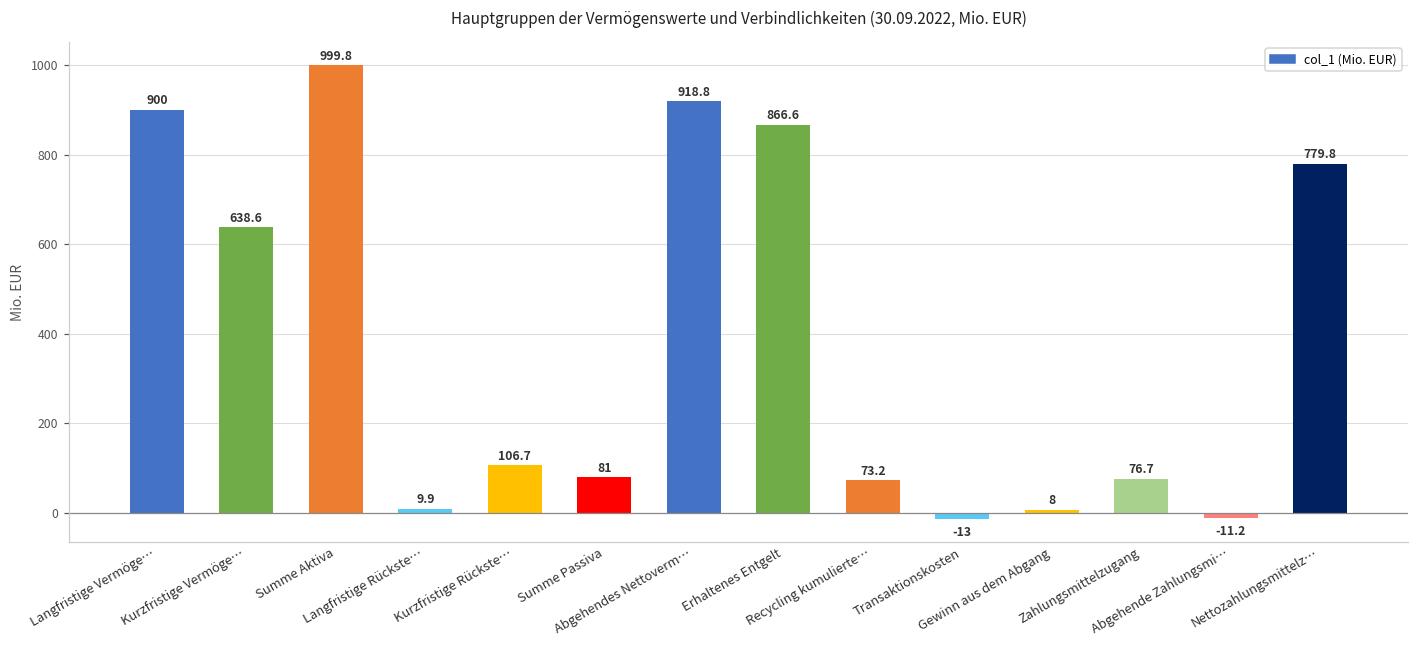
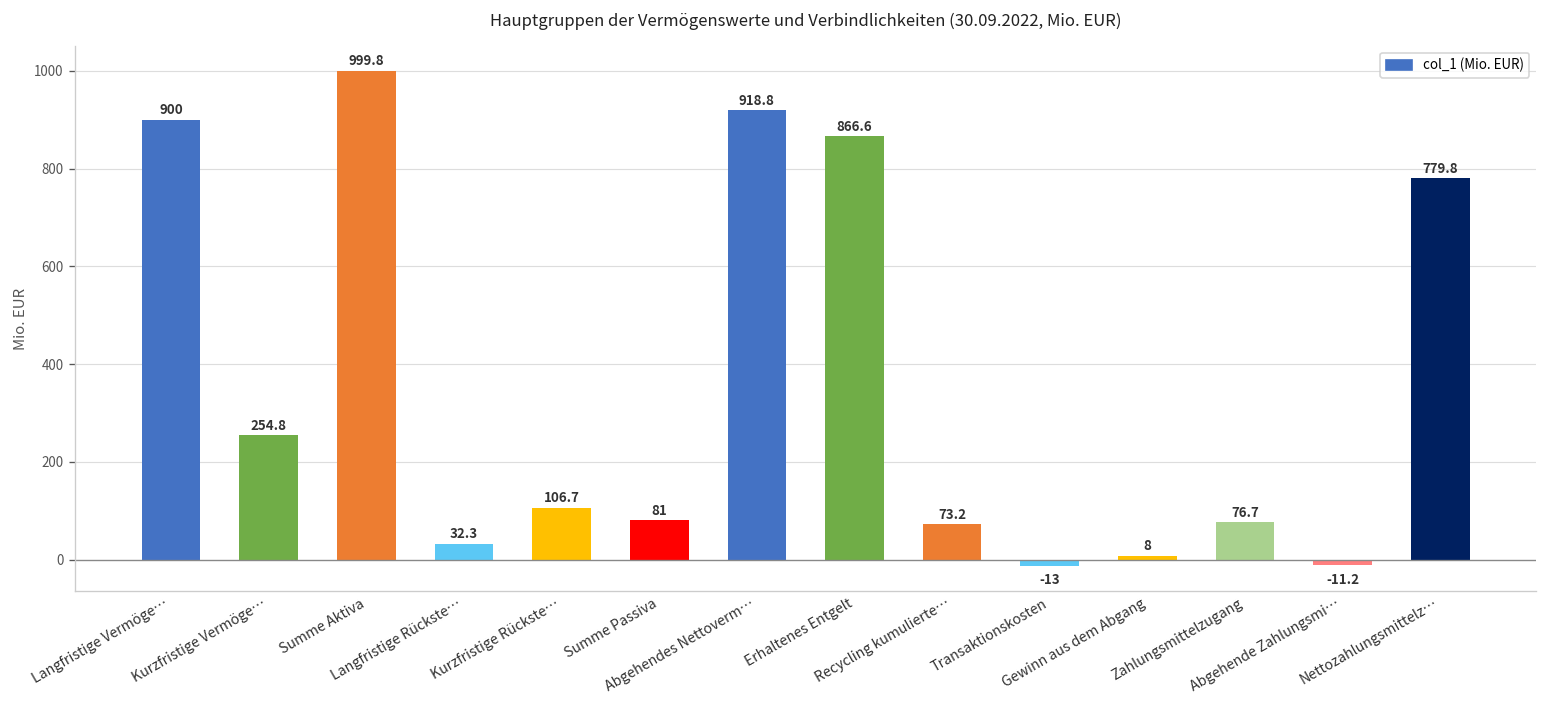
Kurzfristige Vermöge…: 638.6 -> 254.8
Langfristige Rückste…: 9.9 -> 32.3
